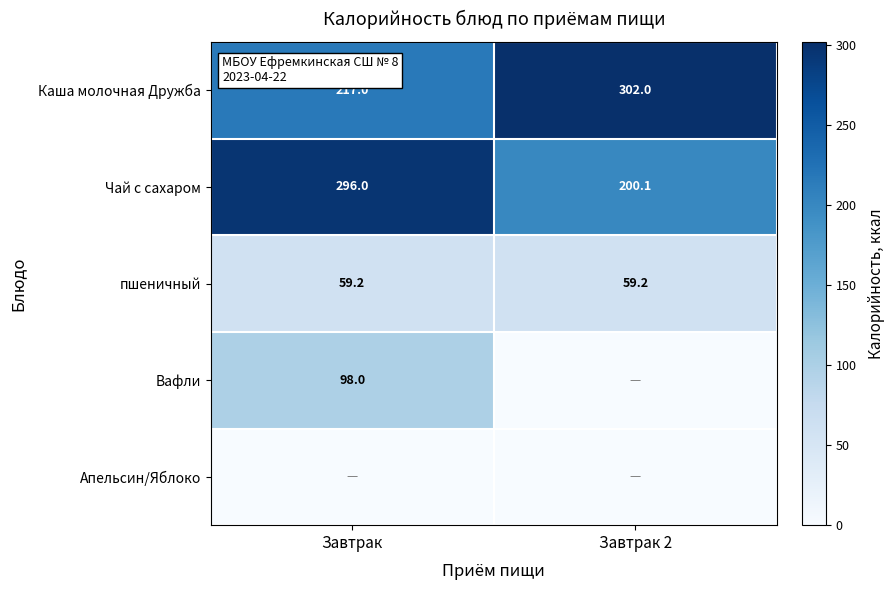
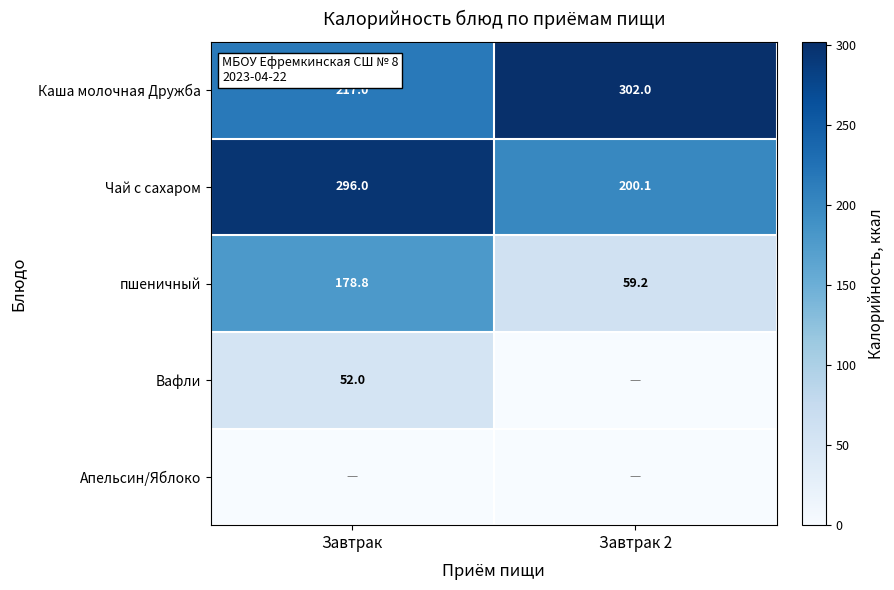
пшеничный, Завтрак: 59.2 -> 178.8
Вафли, Завтрак: 98.0 -> 52.0
